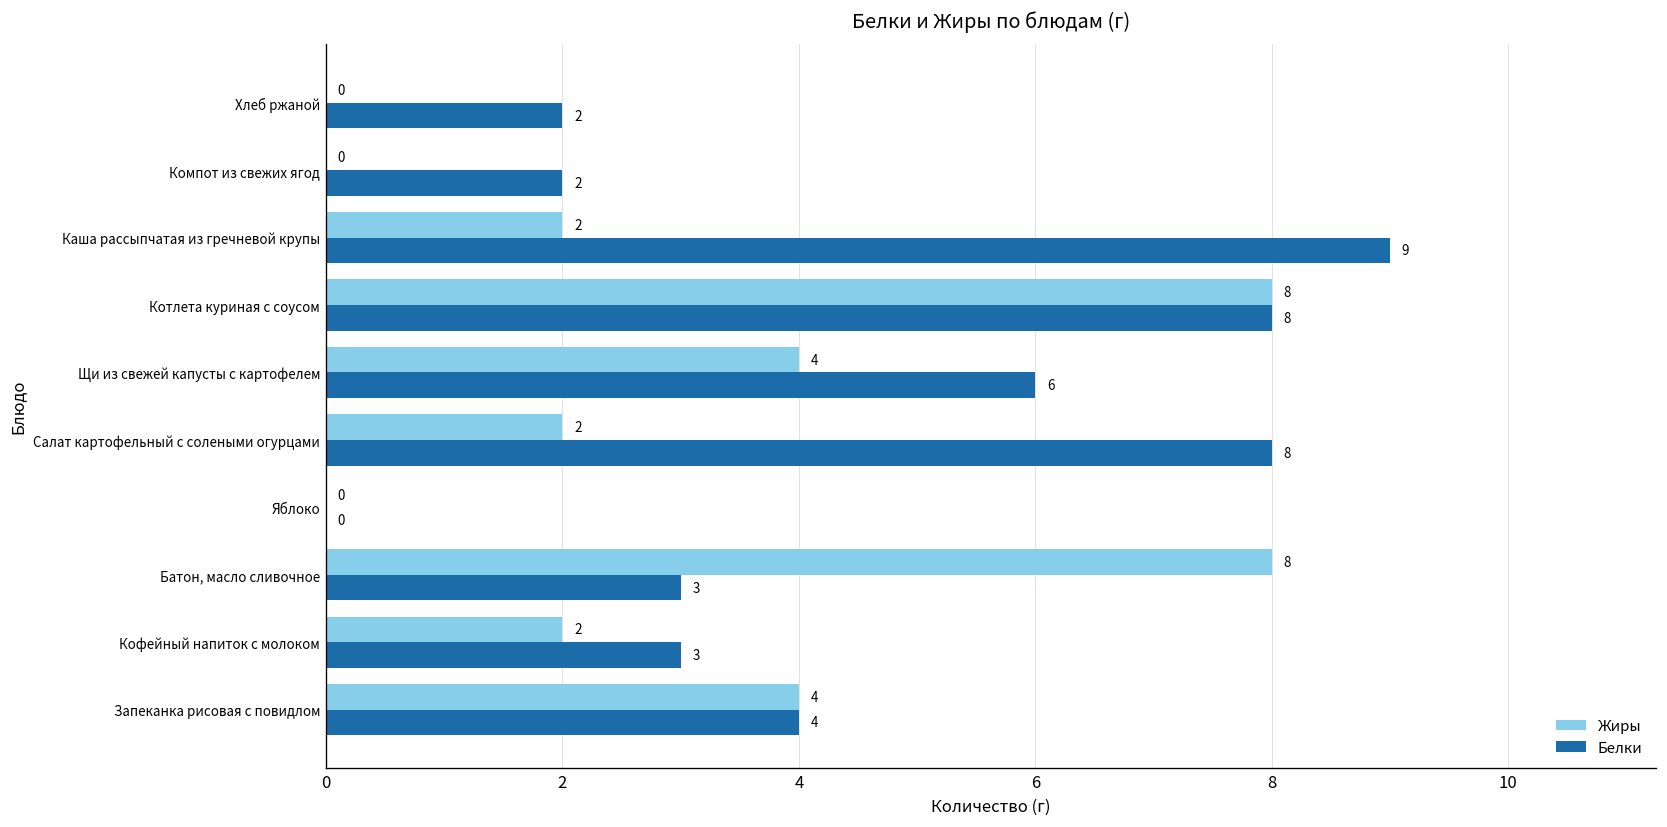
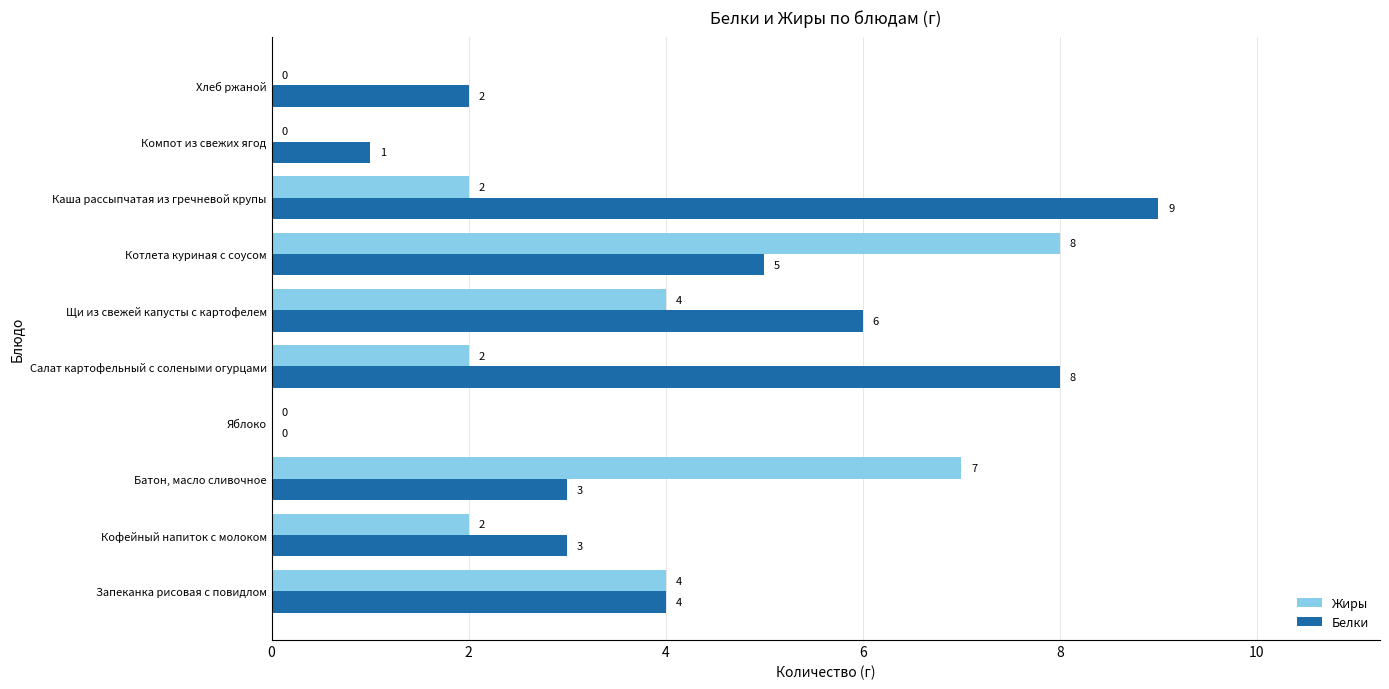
Белки, Компот из свежих ягод: 2 -> 1
Белки, Котлета куриная с соусом: 8 -> 5
Жиры, Батон, масло сливочное: 8 -> 7
